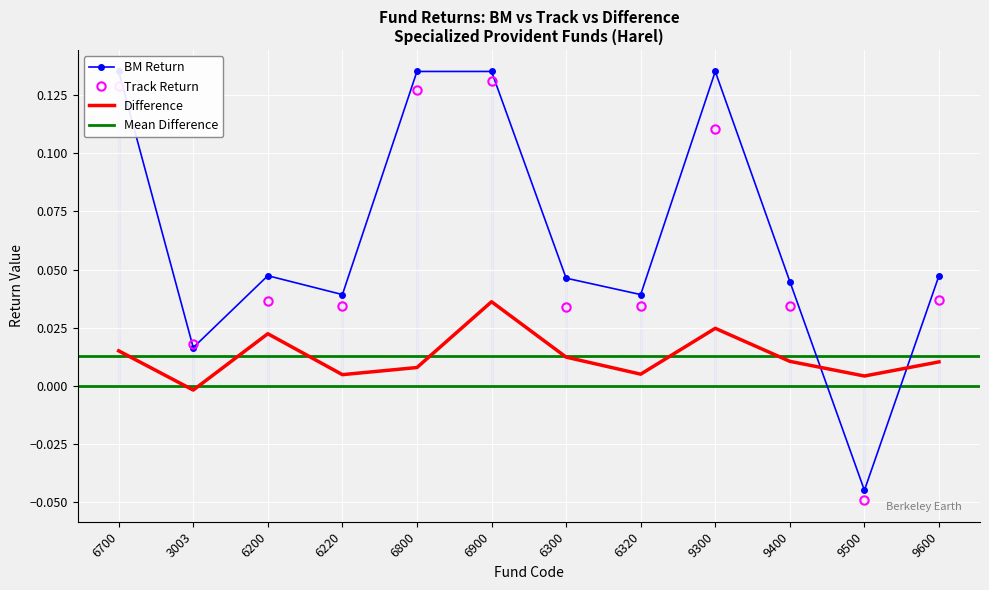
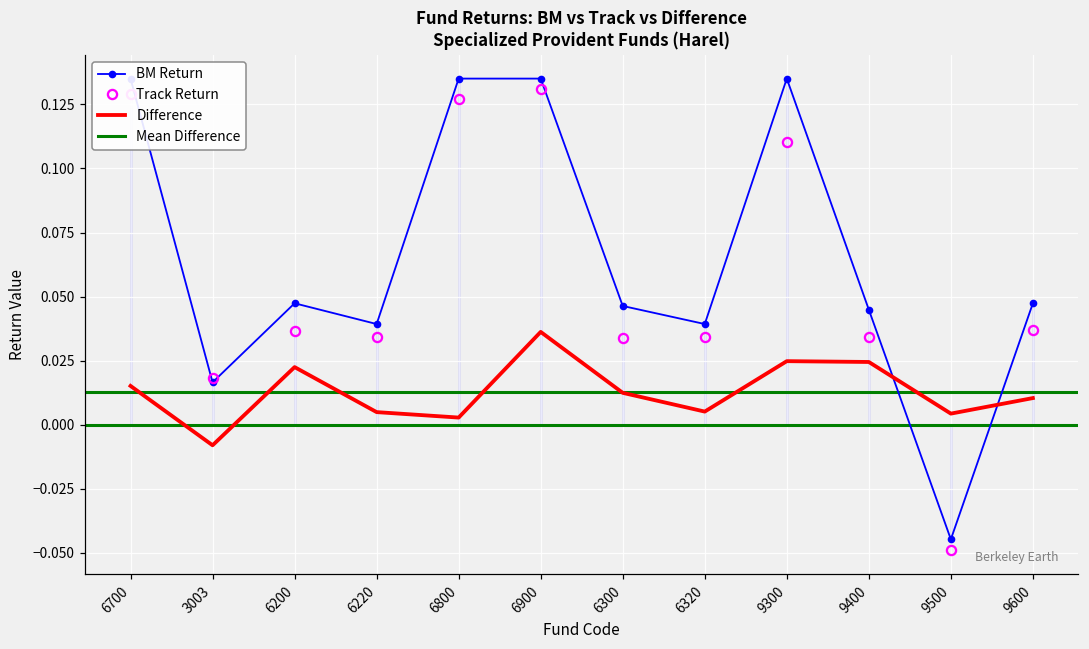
Difference, 3003: -0.002 -> -0.008
Difference, 6800: 0.008 -> 0.003
Difference, 9400: 0.011 -> 0.024
